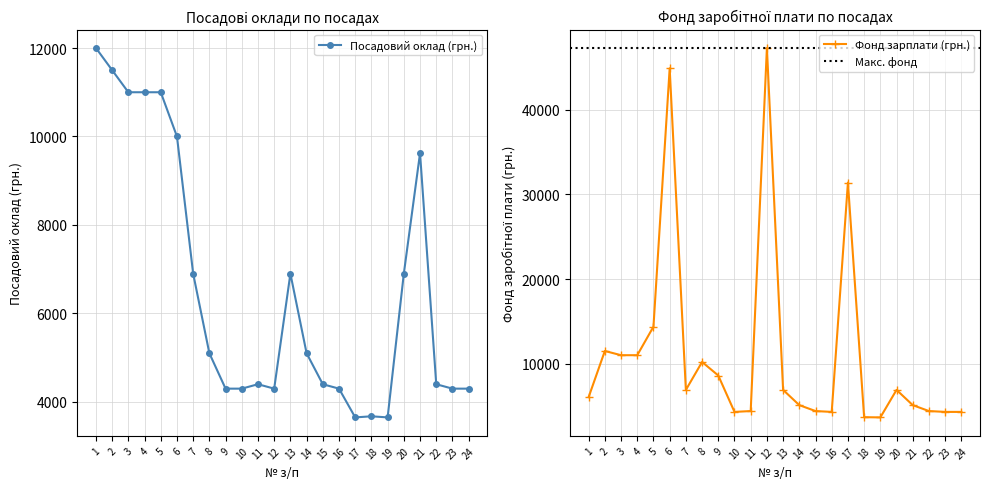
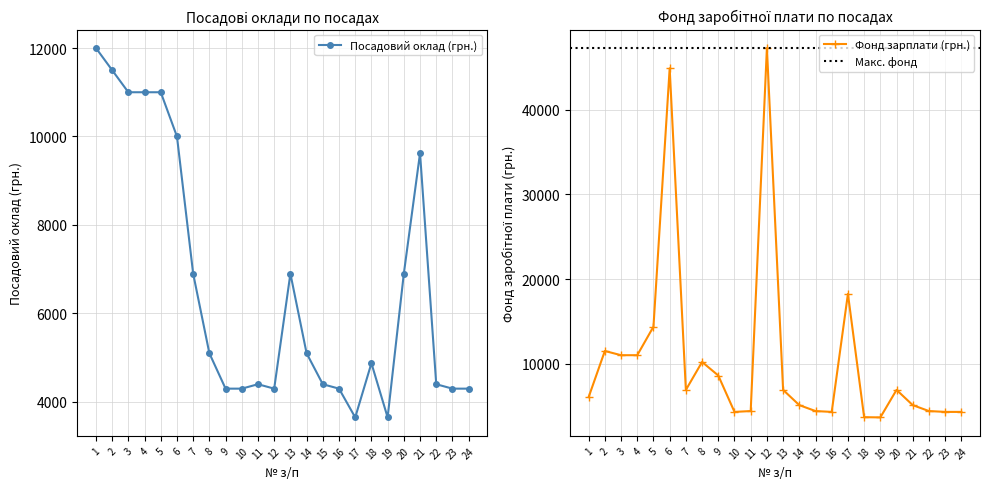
Посадові оклади по посадах, 18: 3700 -> 4900
Фонд заробітної плати по посадах, 17: 31000 -> 18000
